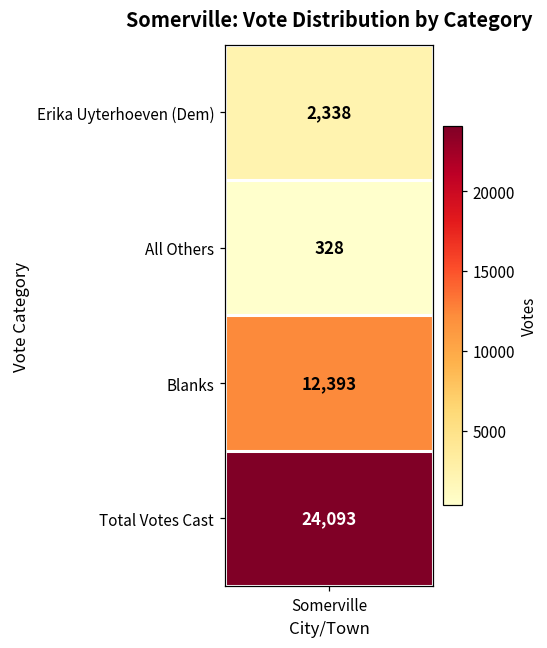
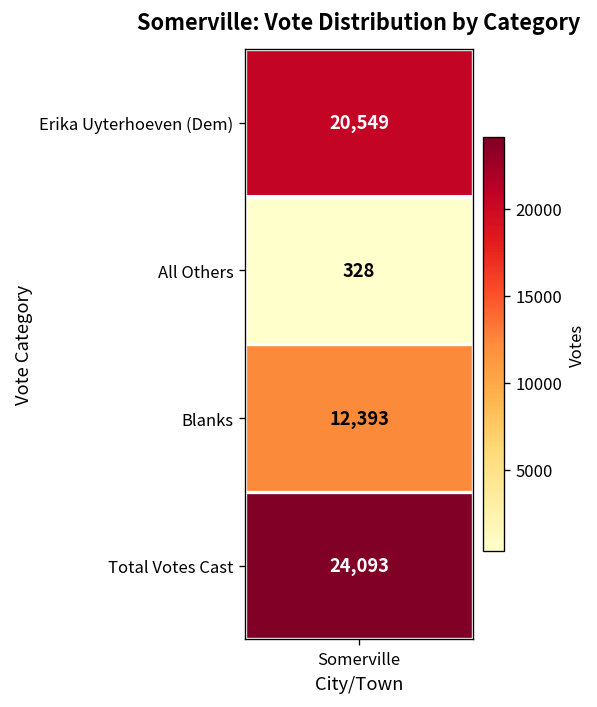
Erika Uyterhoeven (Dem), Somerville: 2,338 -> 20,549
